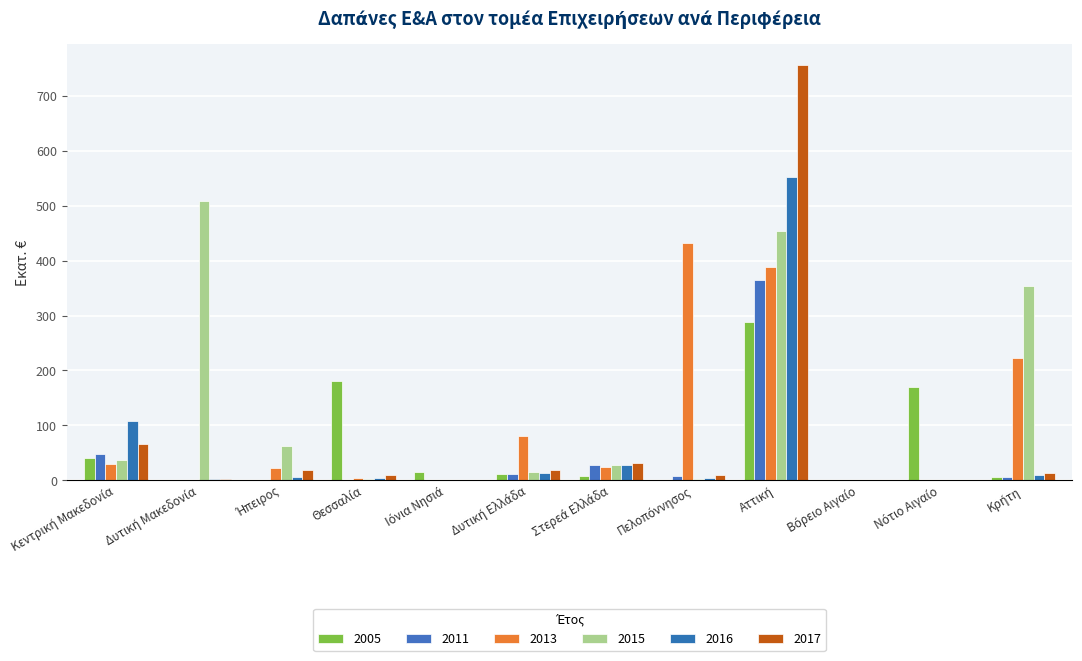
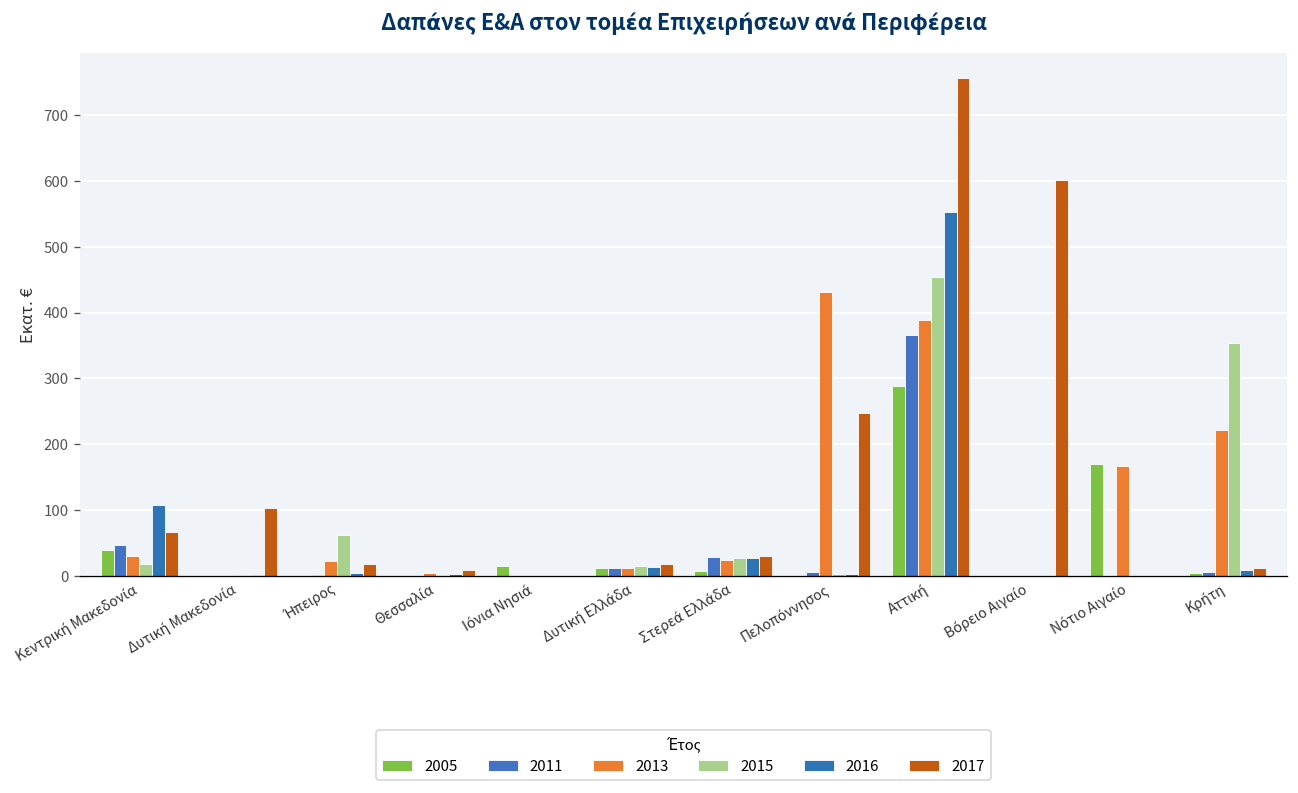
2015, Κεντρική Μακεδονία: 40 -> 20
2015, Δυτική Μακεδονία: 510 -> 0
2017, Δυτική Μακεδονία: 0 -> 100
2005, Θεσσαλία: 180 -> 0
2013, Δυτική Ελλάδα: 80 -> 10
2017, Πελοπόννησος: 10 -> 250
2017, Βόρειο Αιγαίο: 0 -> 600
2013, Νότιο Αιγαίο: 0 -> 170
